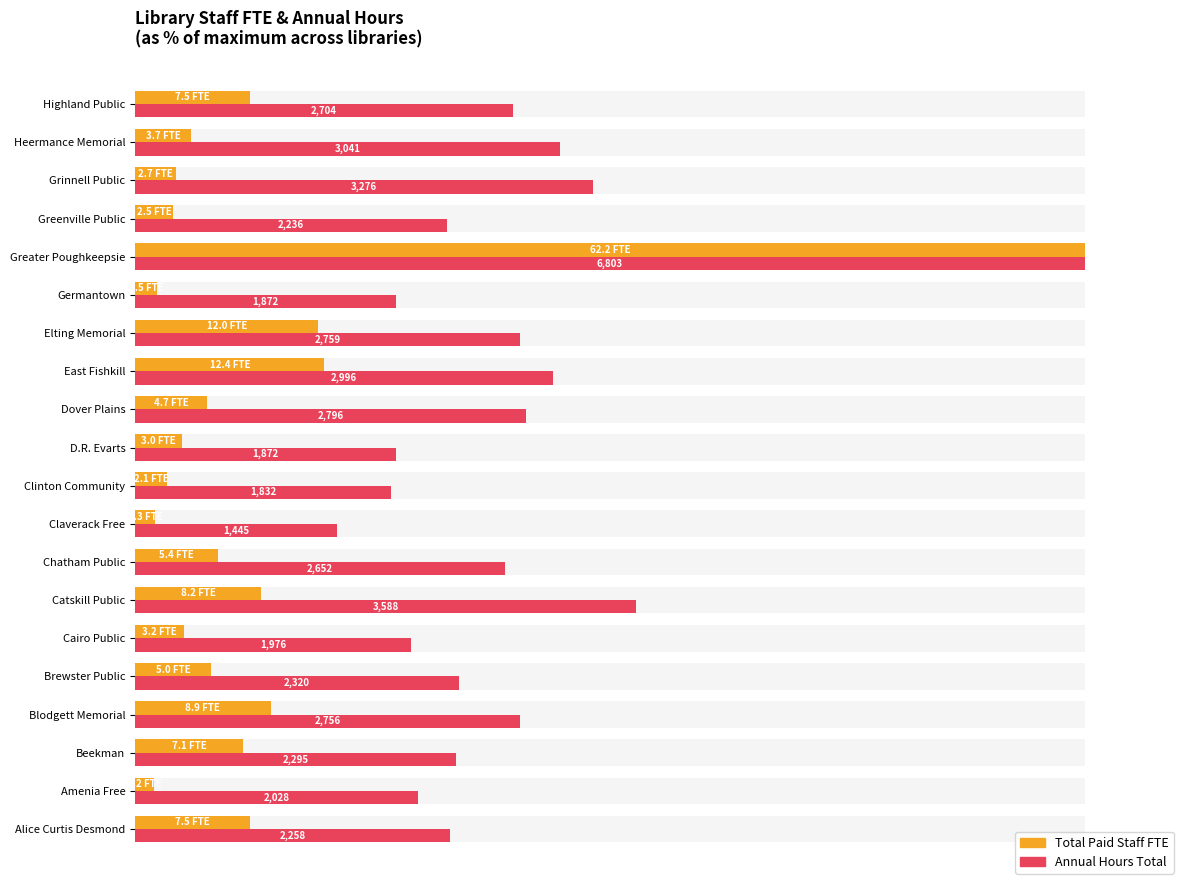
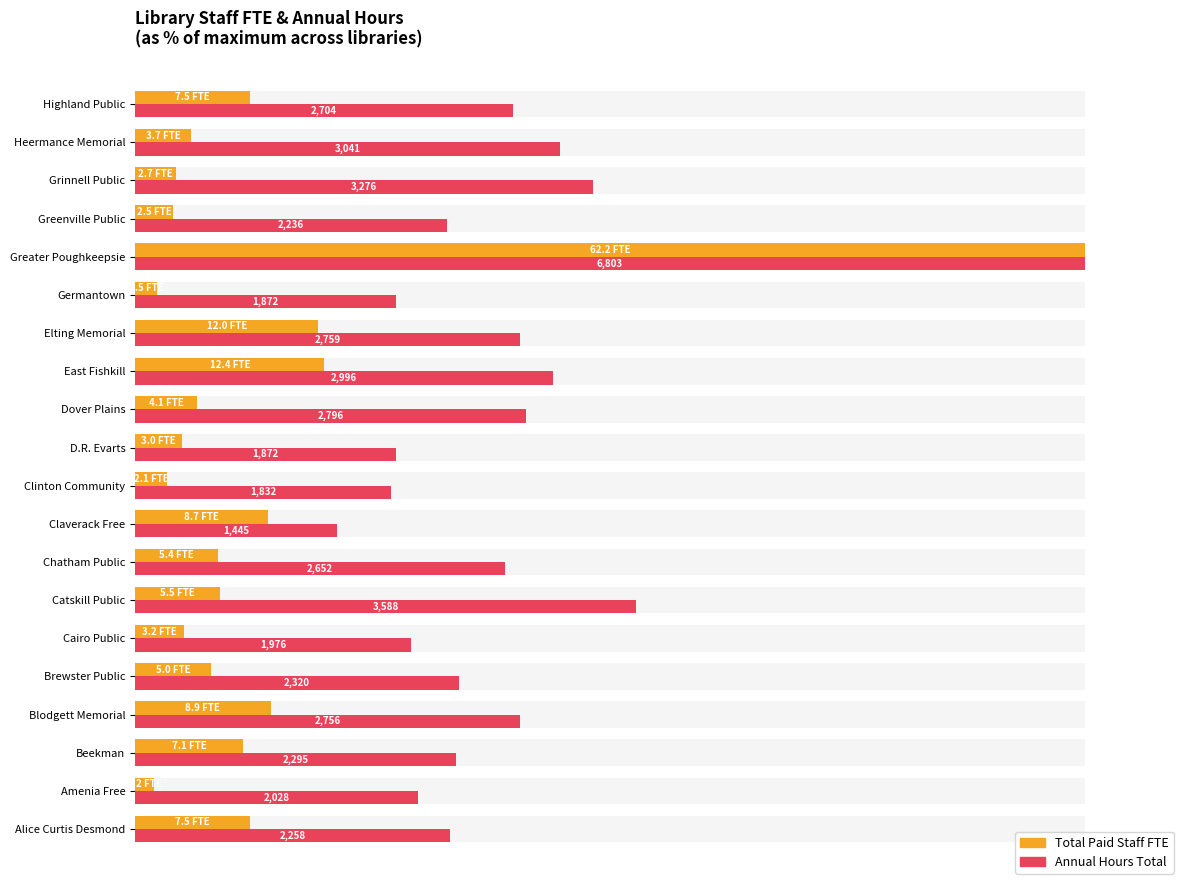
Total Paid Staff FTE, Dover Plains: 4.7 -> 4.1
Total Paid Staff FTE, Claverack Free: 1.3 -> 8.7
Total Paid Staff FTE, Catskill Public: 8.2 -> 5.5
